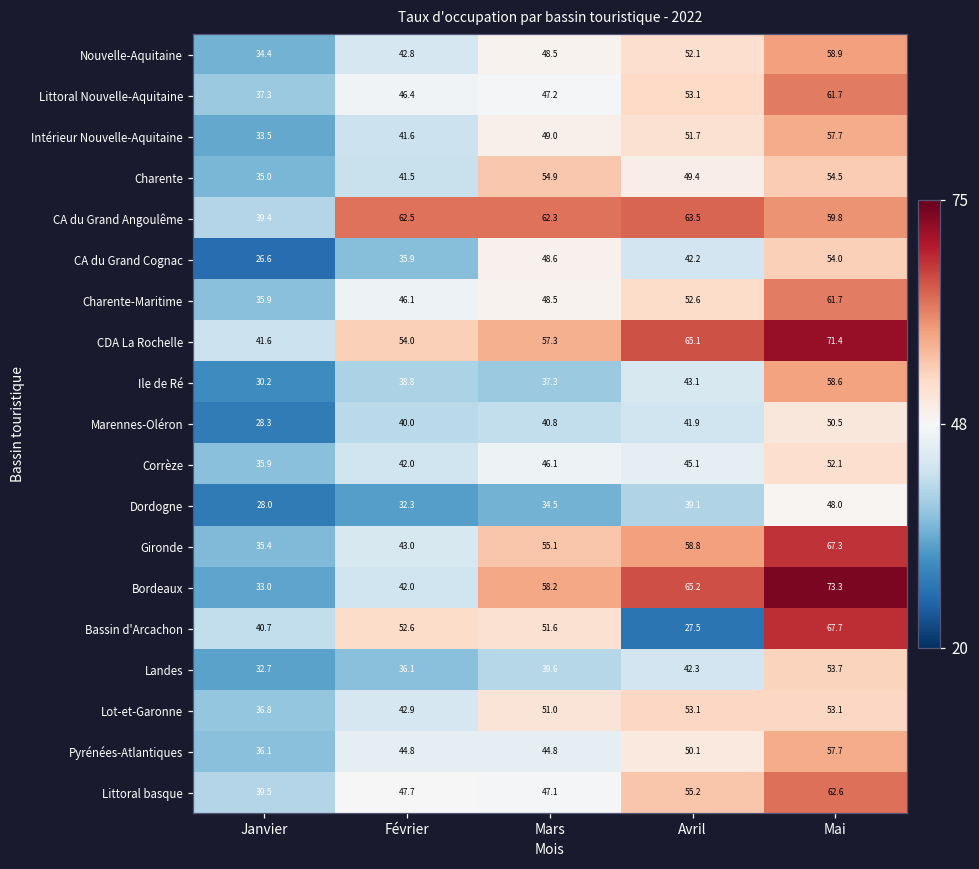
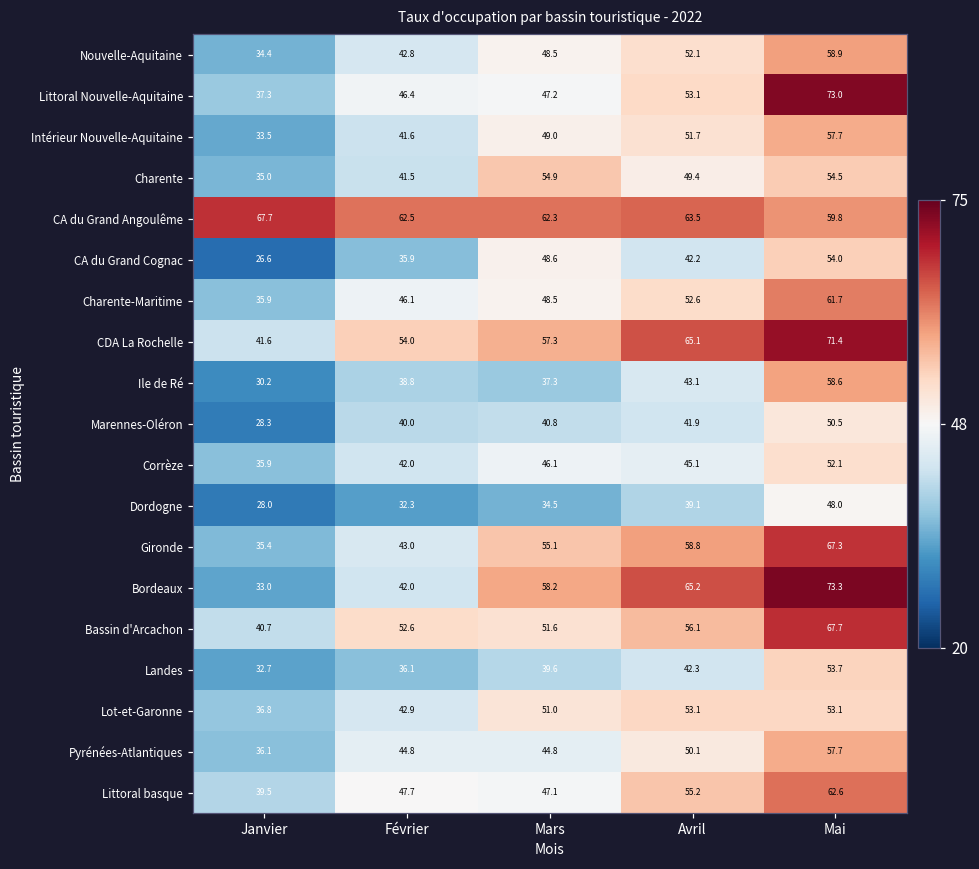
Littoral Nouvelle-Aquitaine, Mai: 61.7 -> 73.0
CA du Grand Angoulême, Janvier: 39.4 -> 67.7
Bassin d'Arcachon, Avril: 27.5 -> 56.1
